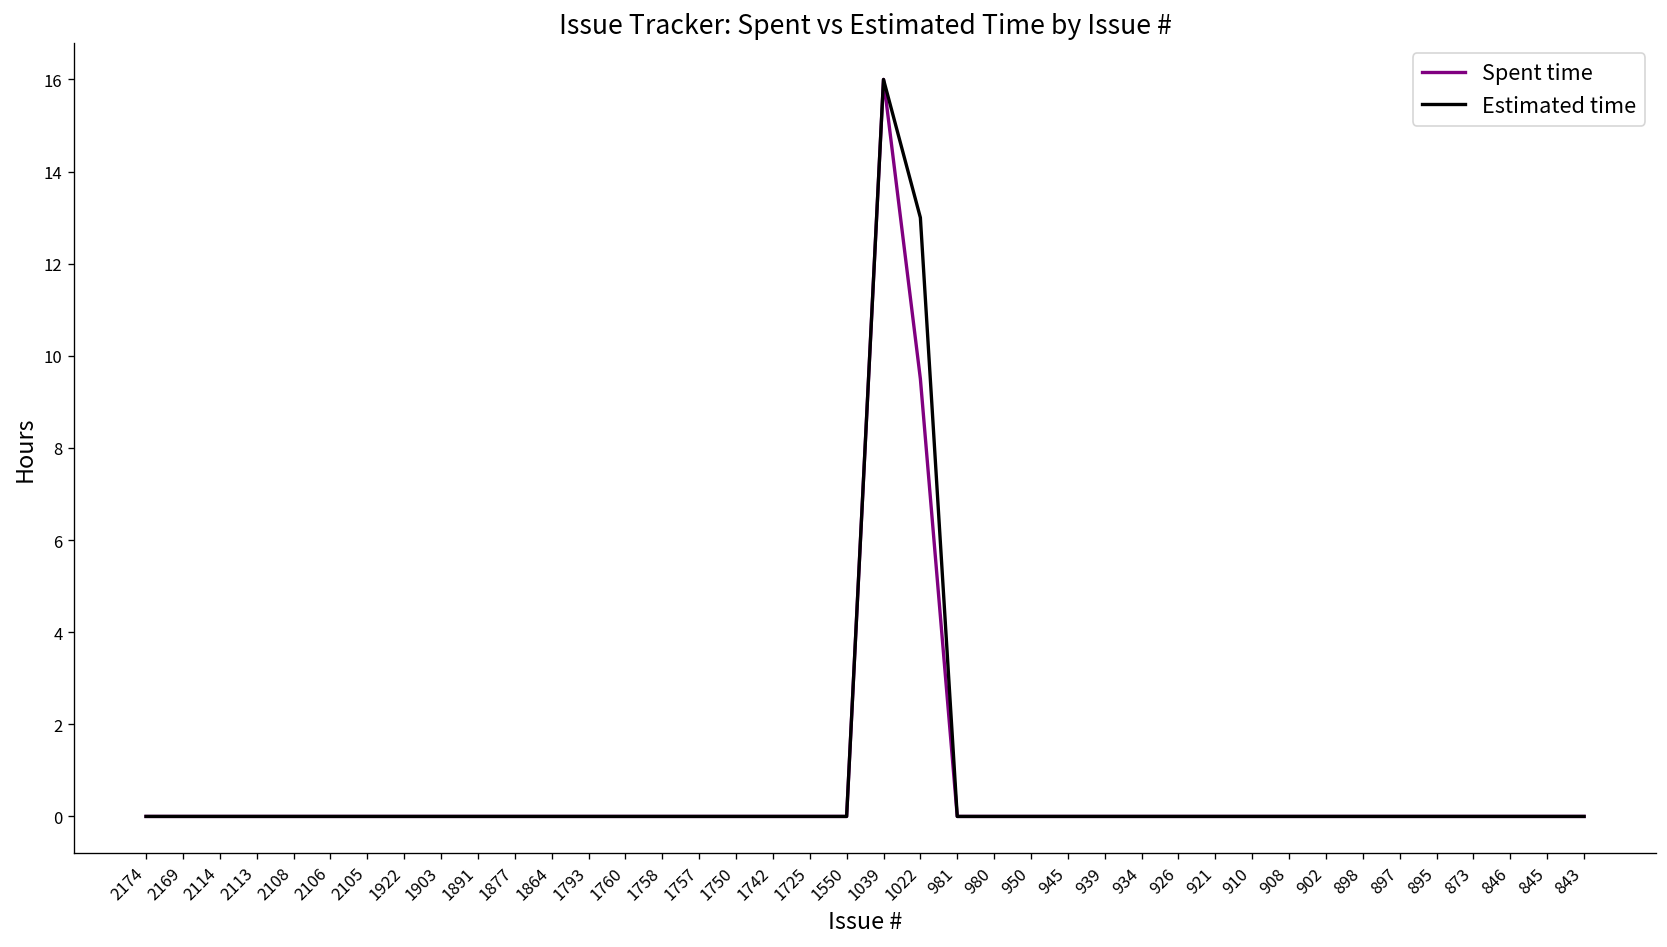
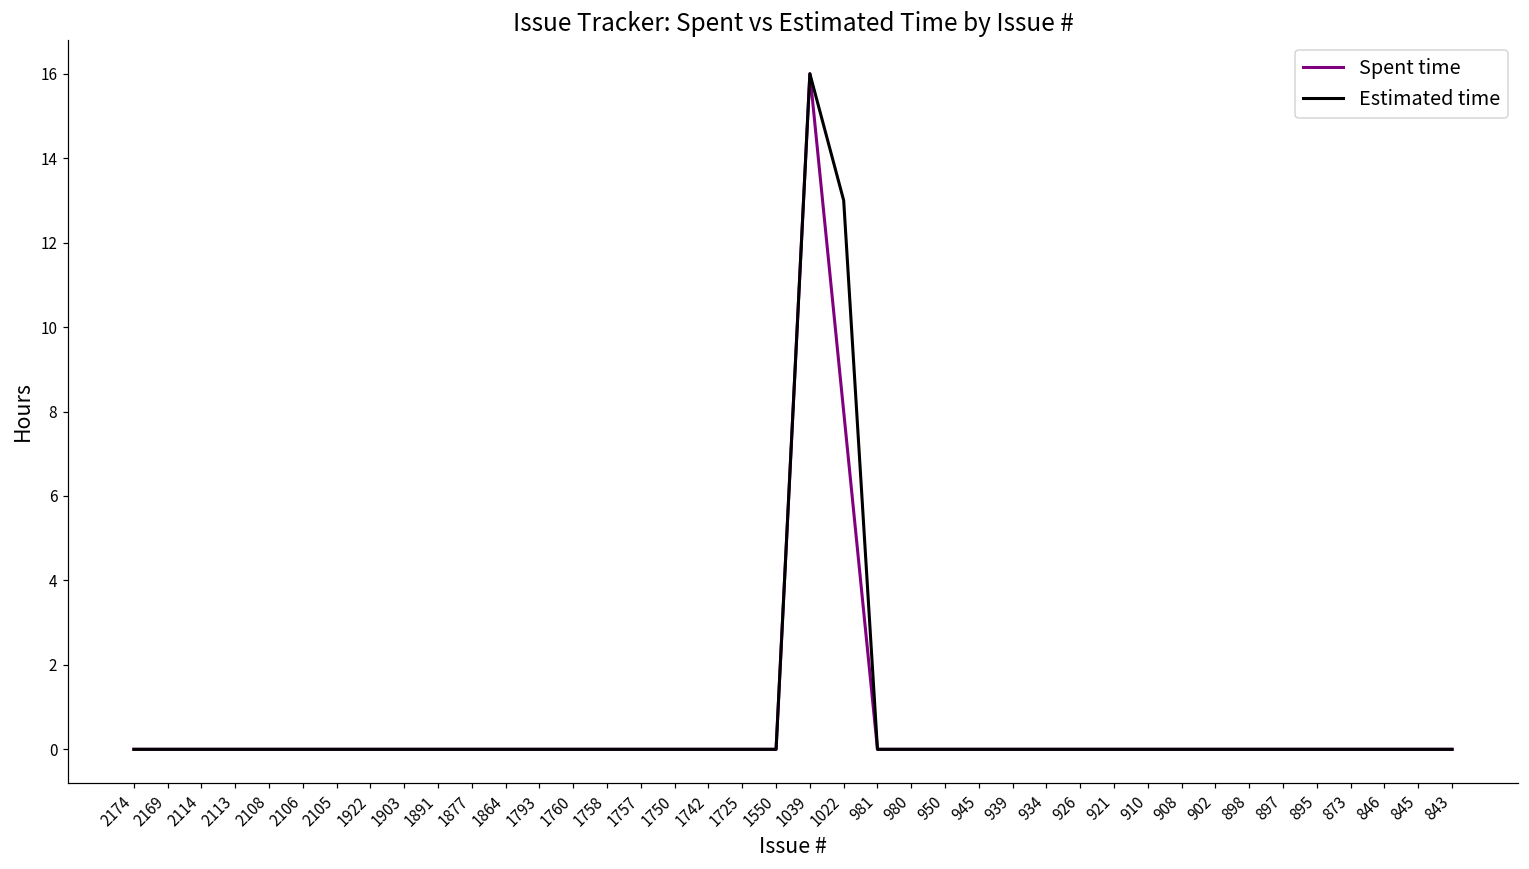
Spent time, 1022: 9.5 -> 8.0
